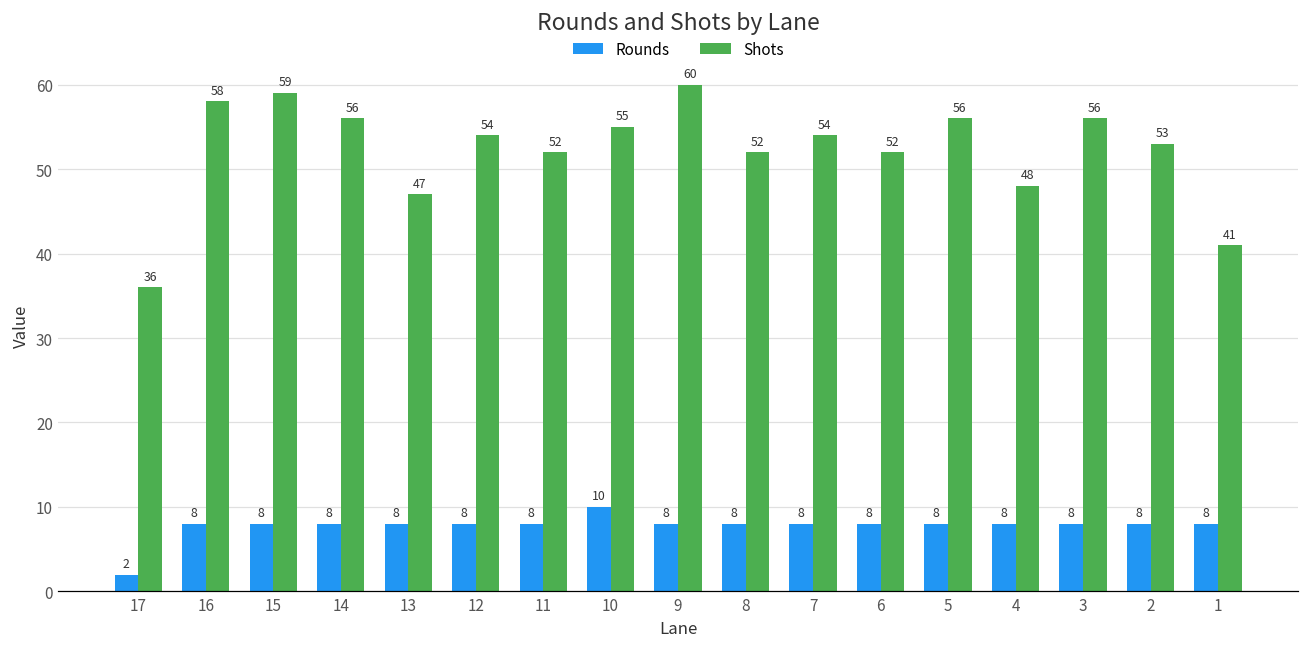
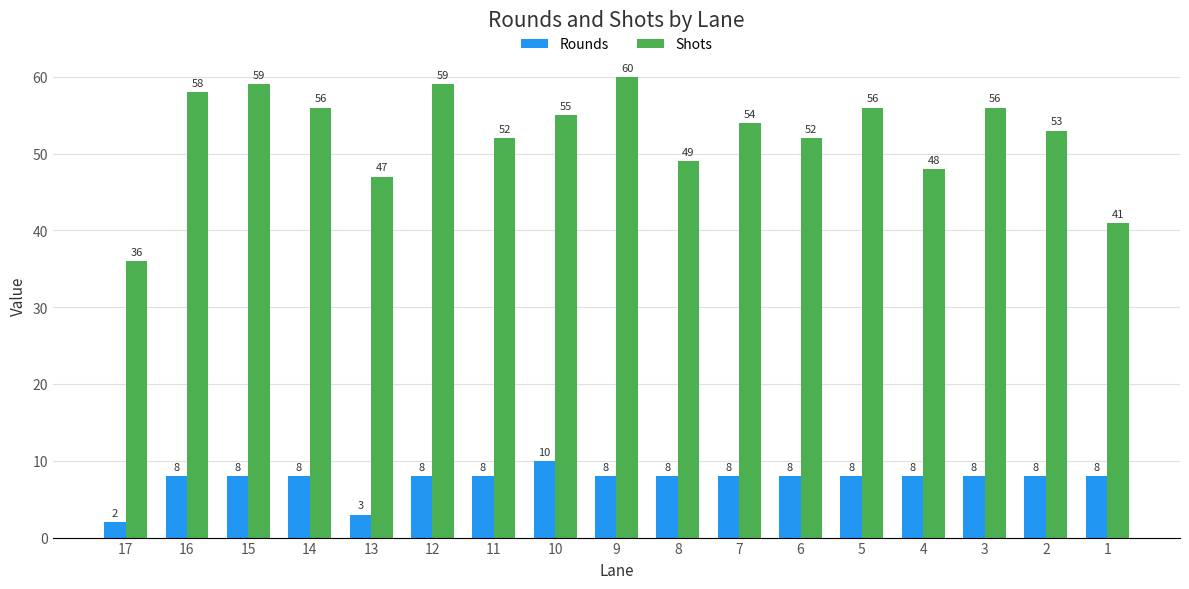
Rounds, 13: 8 -> 3
Shots, 12: 54 -> 59
Shots, 8: 52 -> 49
